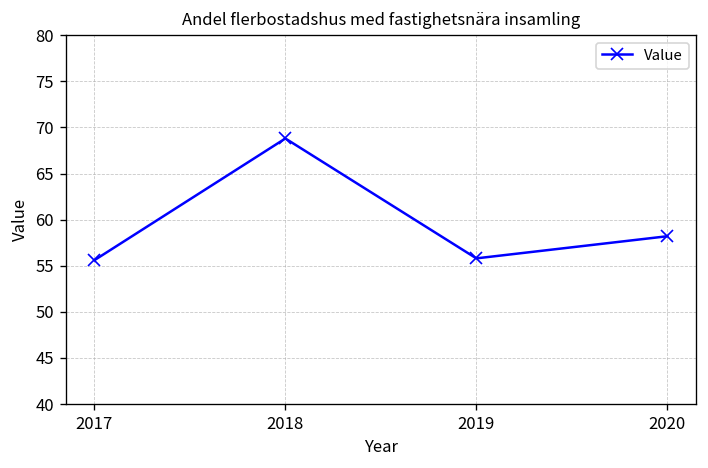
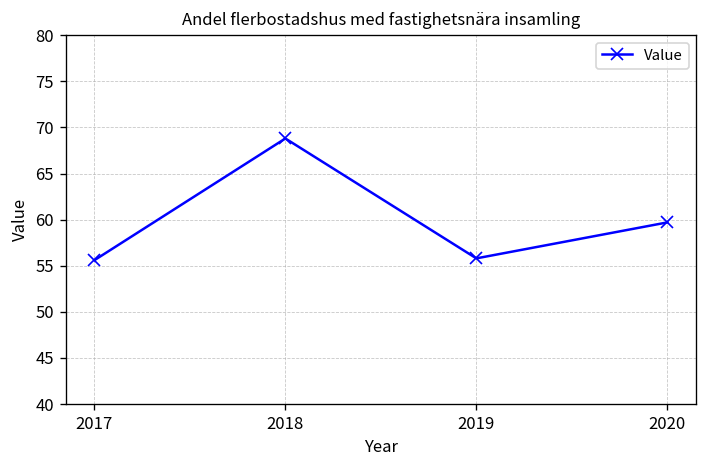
2020: 58 -> 60
